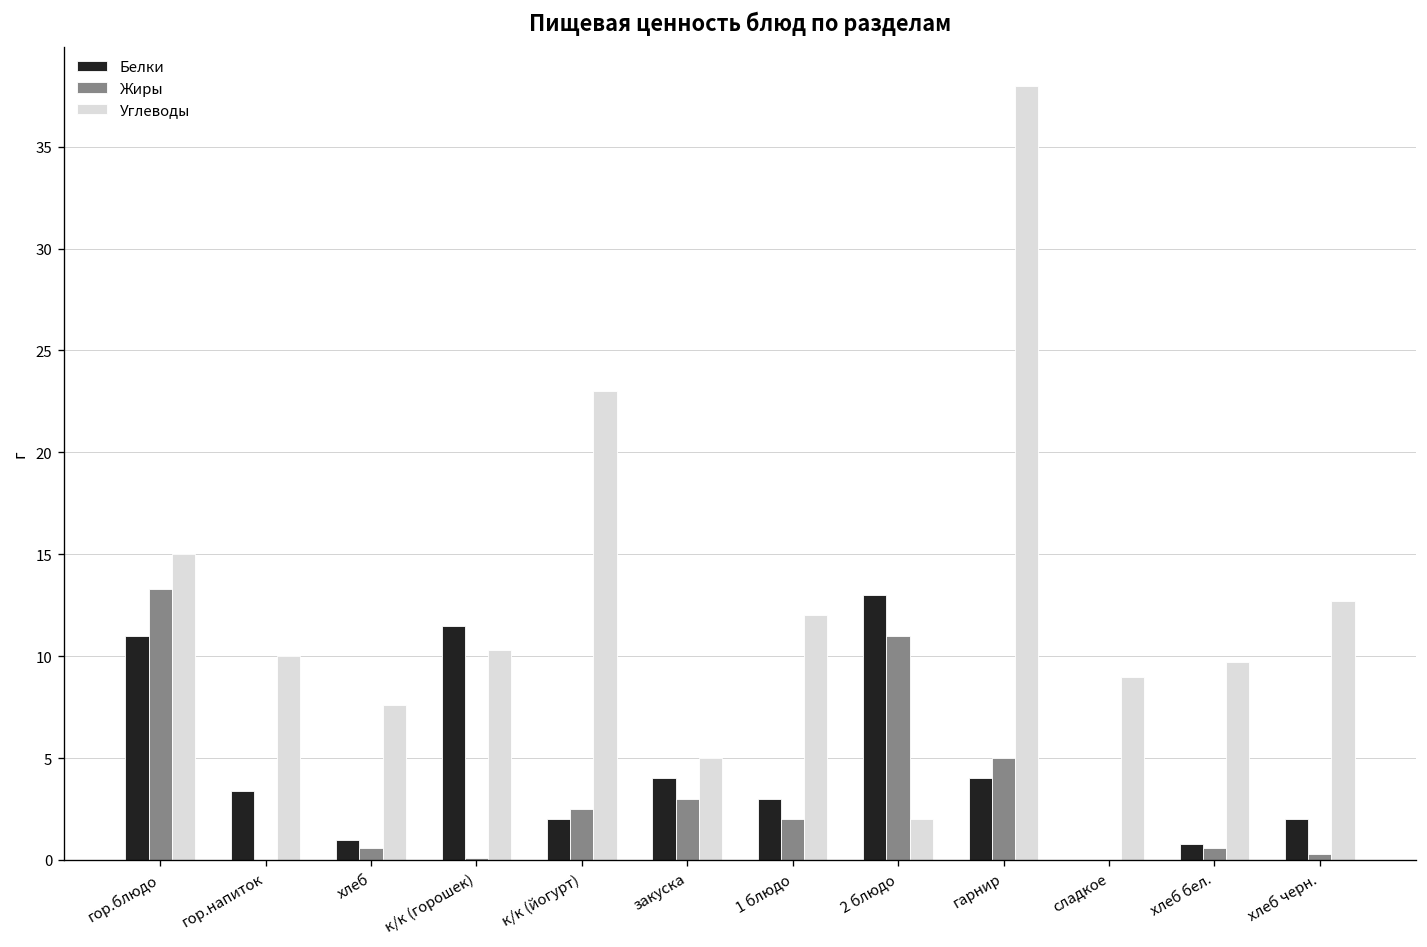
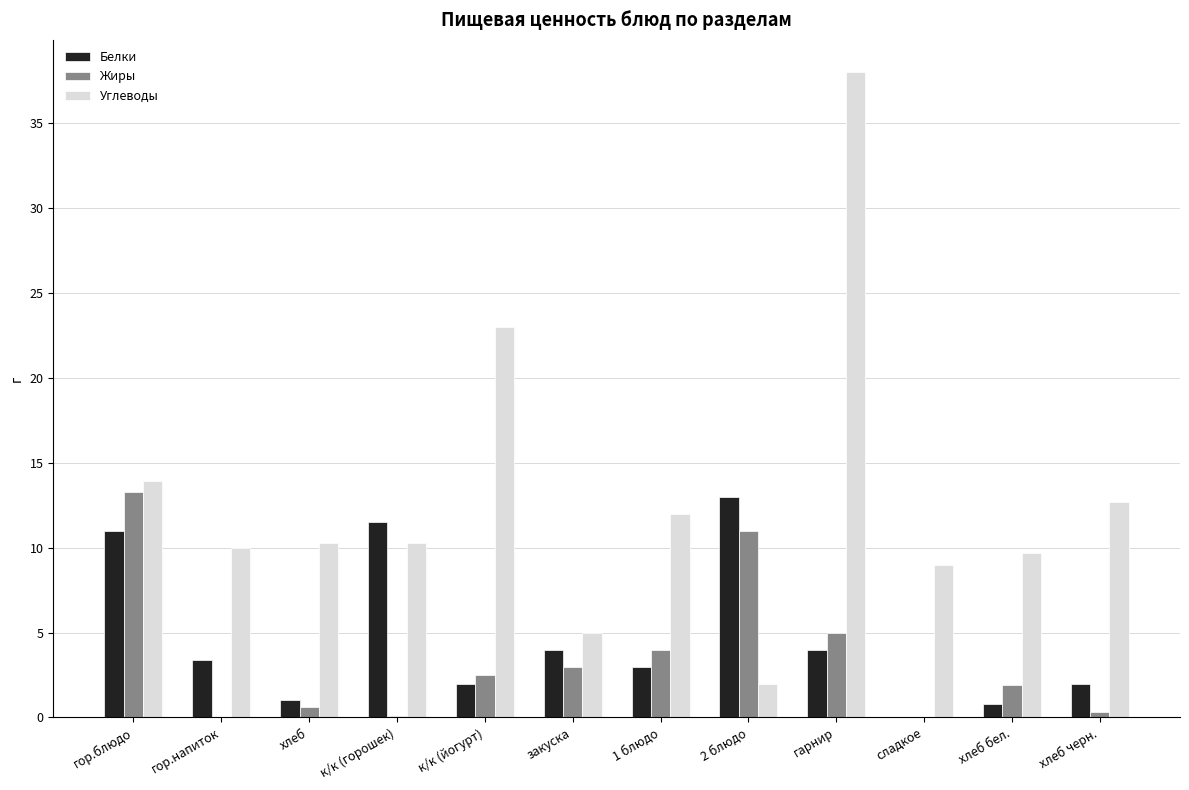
Углеводы, гор.блюдо: 15.0 -> 13.9
Углеводы, хлеб: 7.6 -> 10.3
Жиры, 1 блюдо: 2 -> 4
Жиры, хлеб бел.: 0.6 -> 1.9
